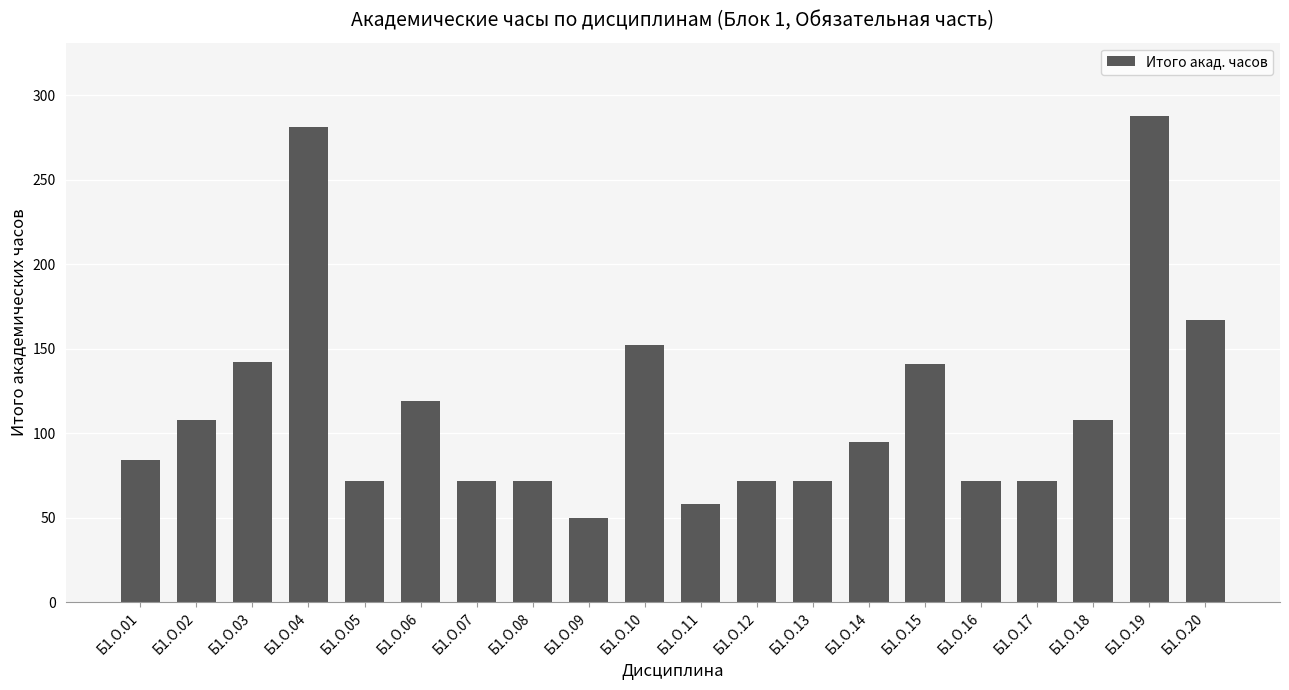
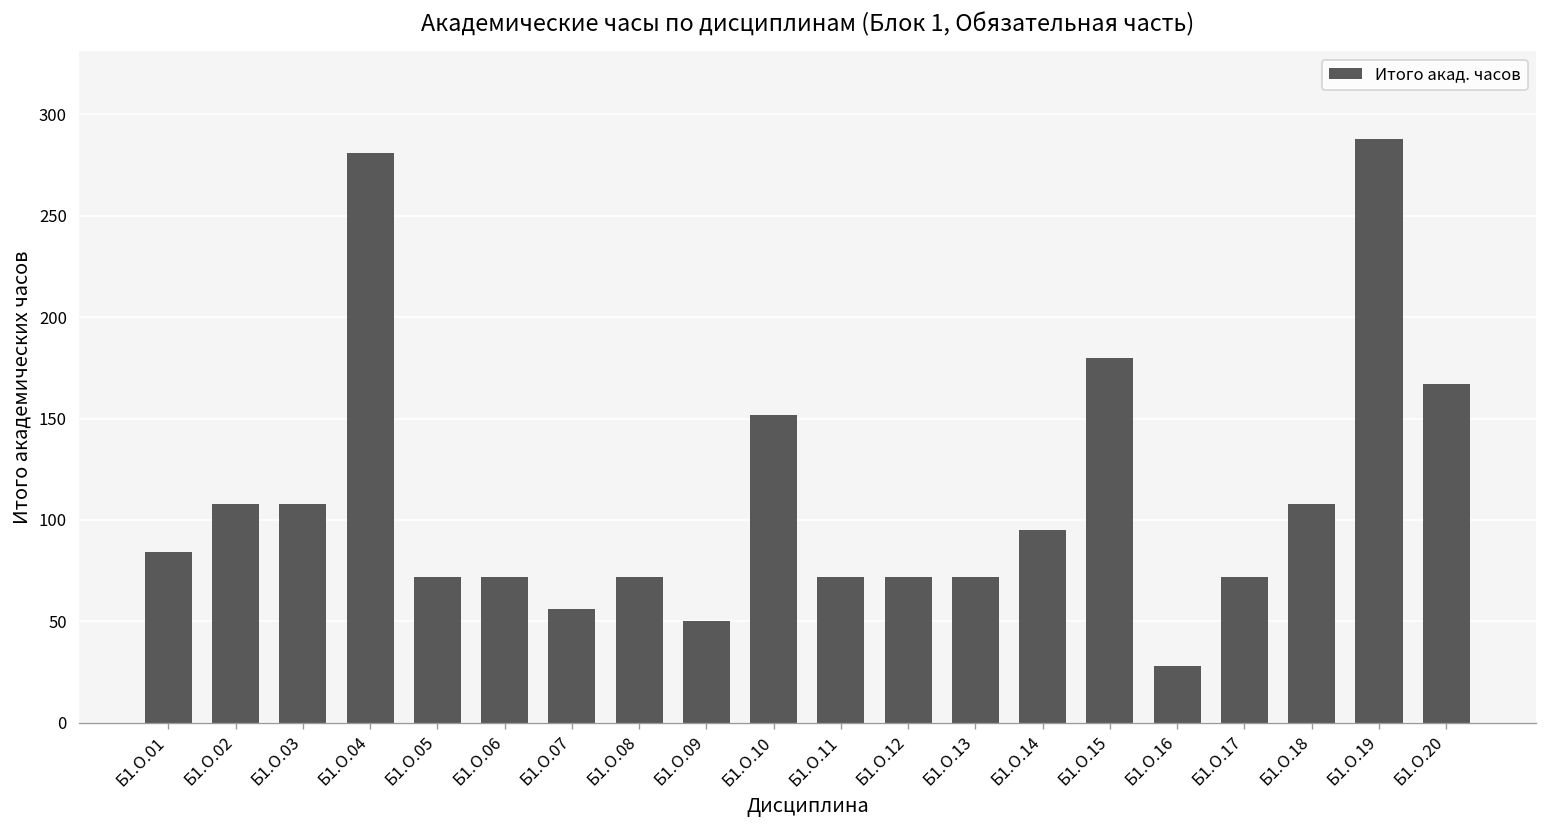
Б1.О.03: 142 -> 108
Б1.О.06: 119 -> 72
Б1.О.07: 72 -> 56
Б1.О.11: 58 -> 72
Б1.О.15: 141 -> 180
Б1.О.16: 72 -> 28
